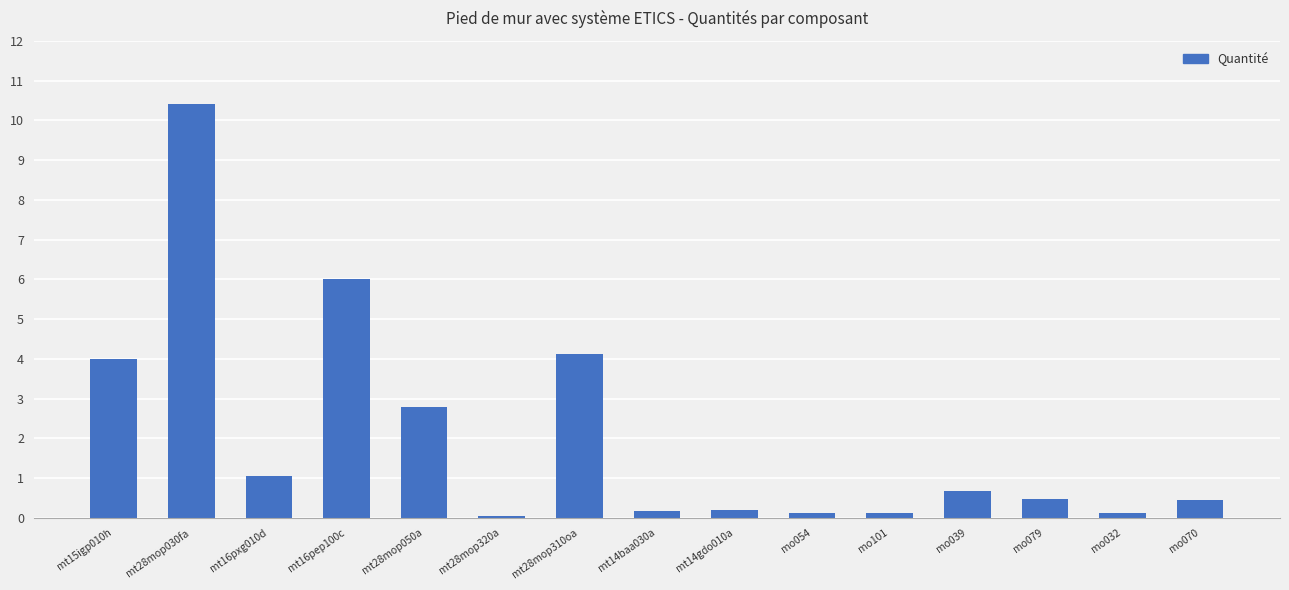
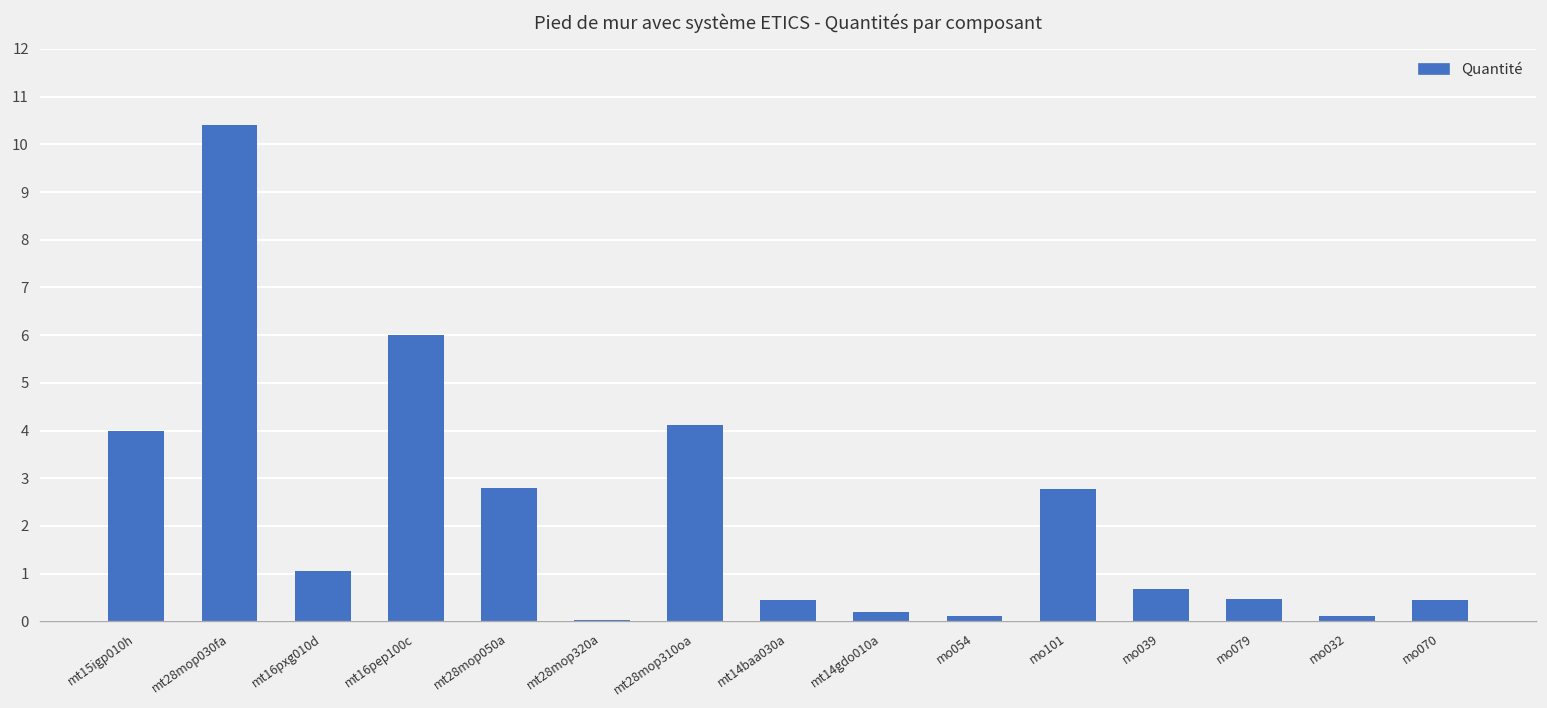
mt14baa030a: 0.2 -> 0.4
mo101: 0.1 -> 2.8
